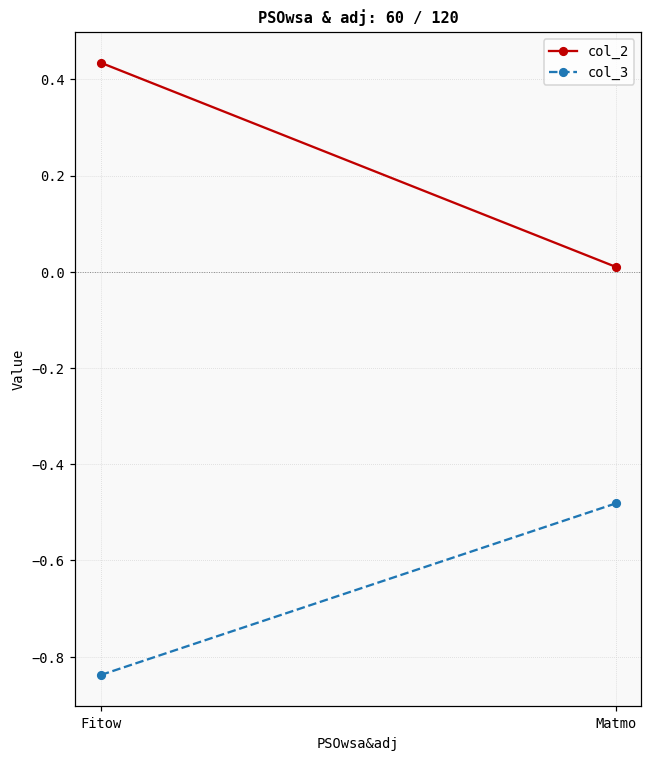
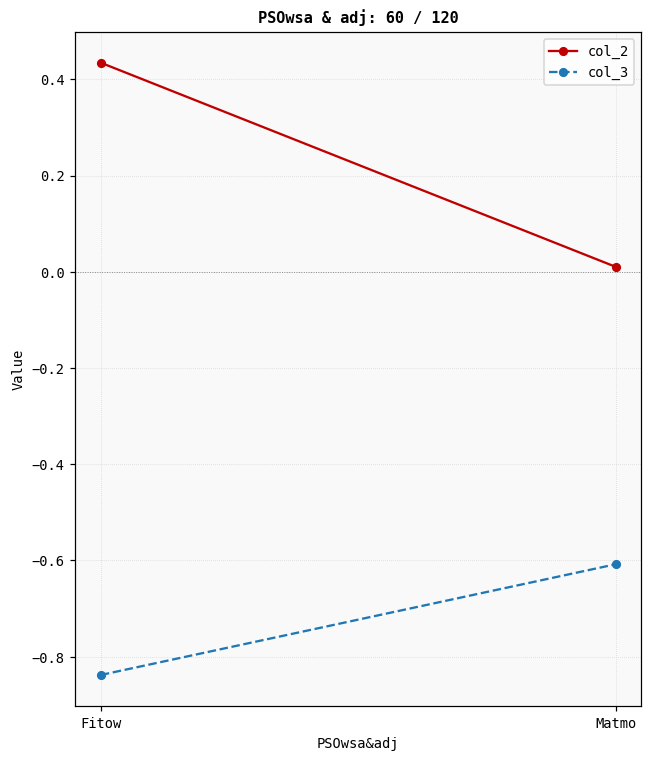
col_3, Matmo: -0.48 -> -0.61
